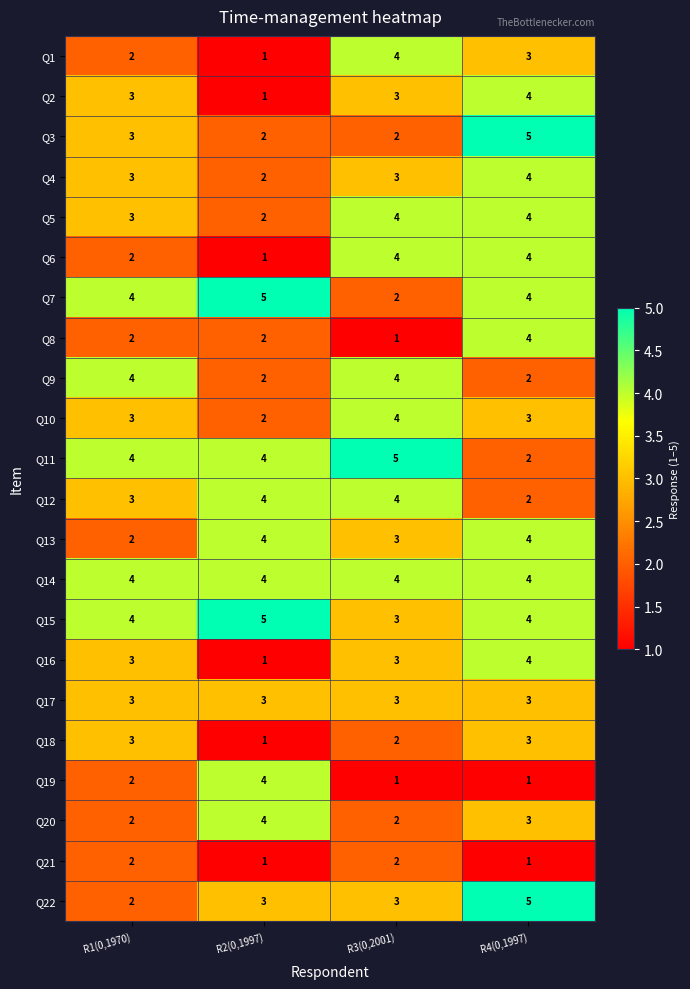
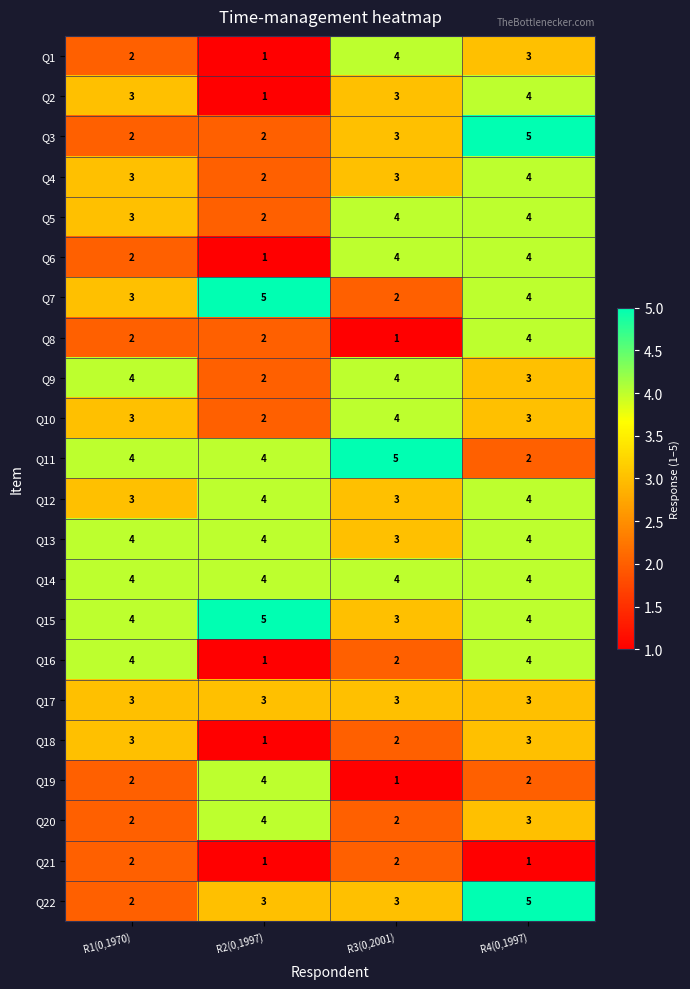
Q3, R1(0,1970): 3 -> 2
Q3, R3(0,2001): 2 -> 3
Q7, R1(0,1970): 4 -> 3
Q9, R4(0,1997): 2 -> 3
Q12, R3(0,2001): 4 -> 3
Q12, R4(0,1997): 2 -> 4
Q13, R1(0,1970): 2 -> 4
Q16, R1(0,1970): 3 -> 4
Q16, R3(0,2001): 3 -> 2
Q19, R4(0,1997): 1 -> 2
